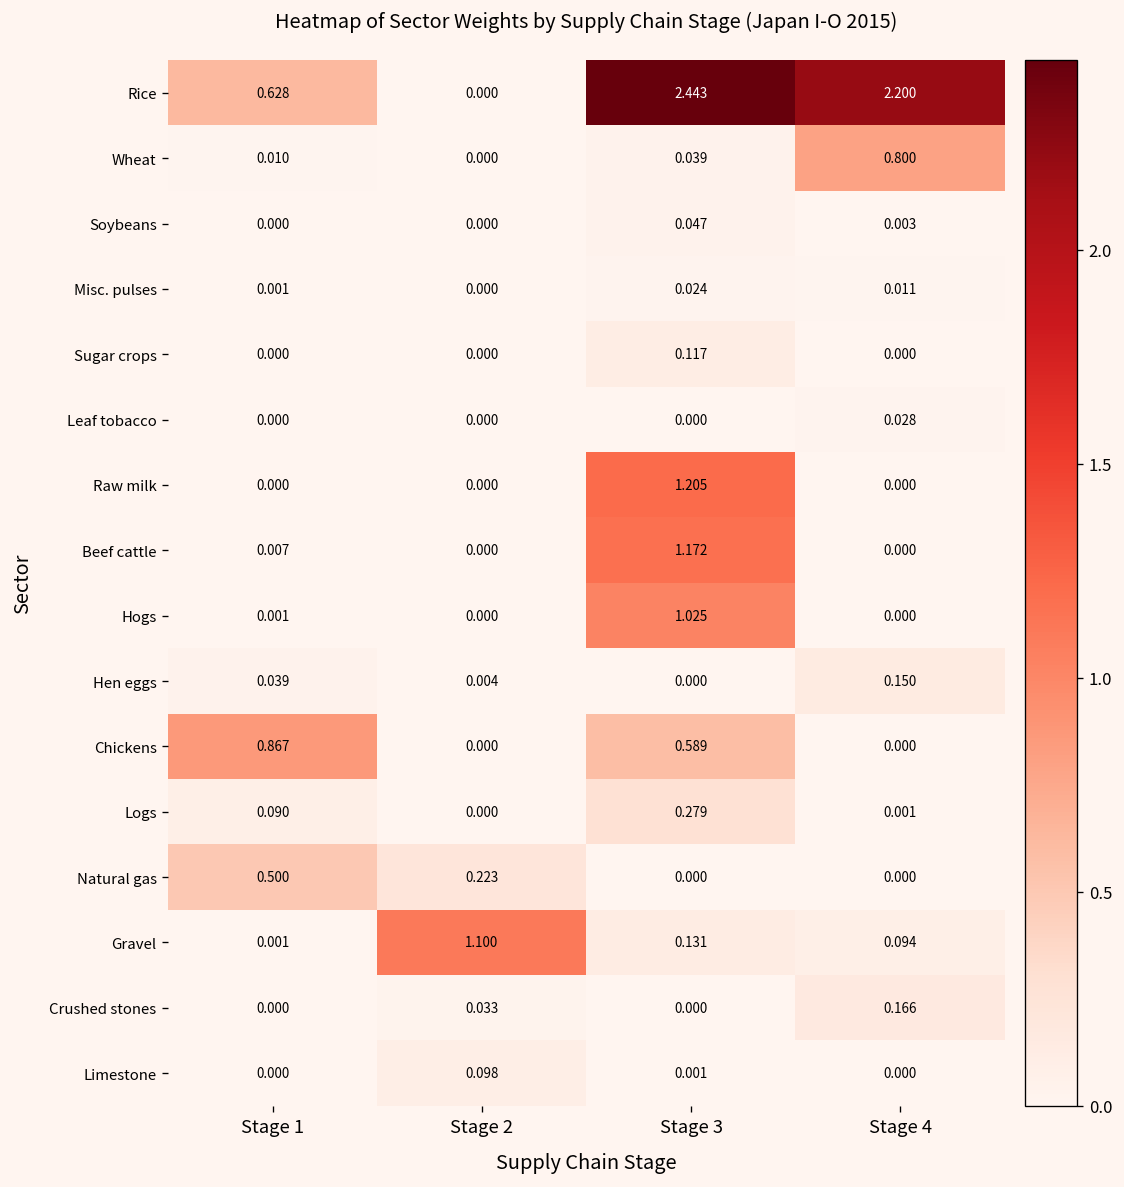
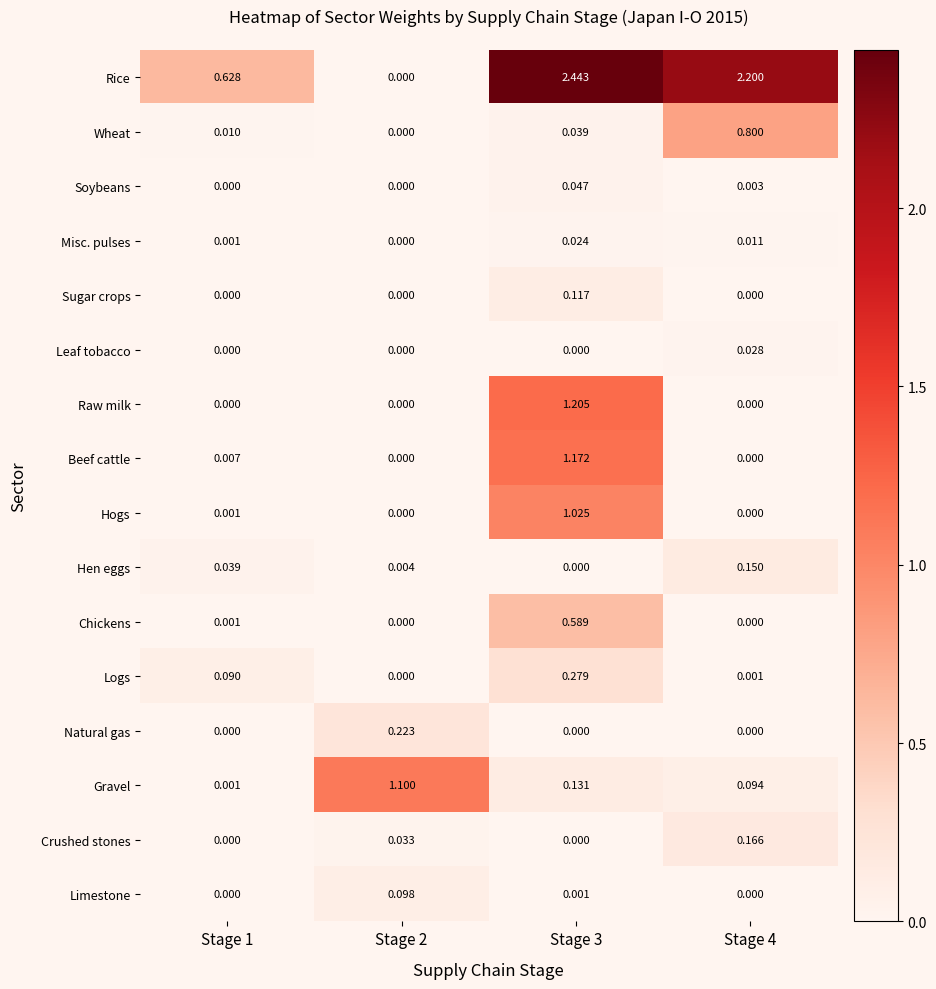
Chickens, Stage 1: 0.867 -> 0.001
Natural gas, Stage 1: 0.500 -> 0.000
